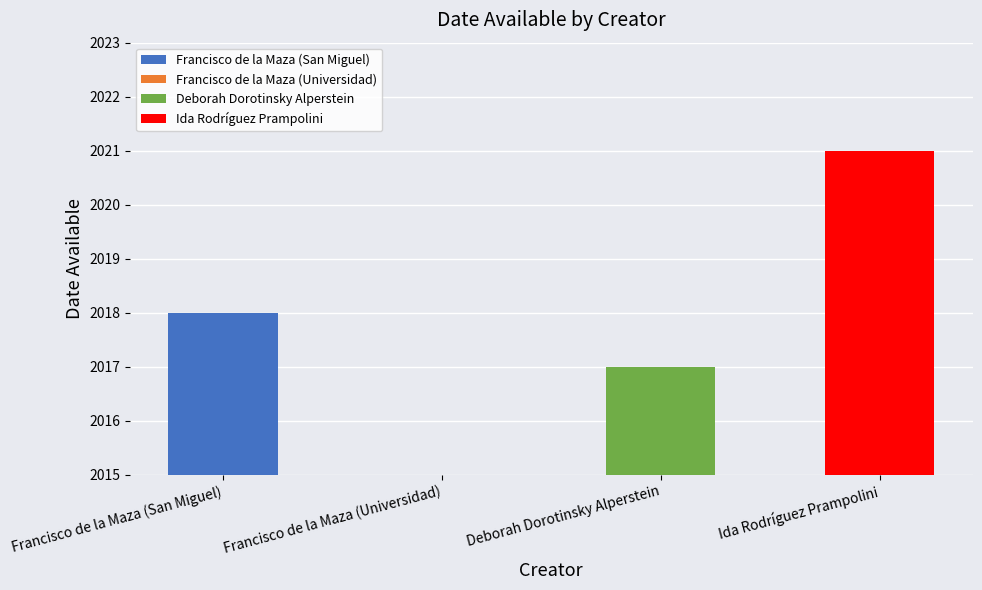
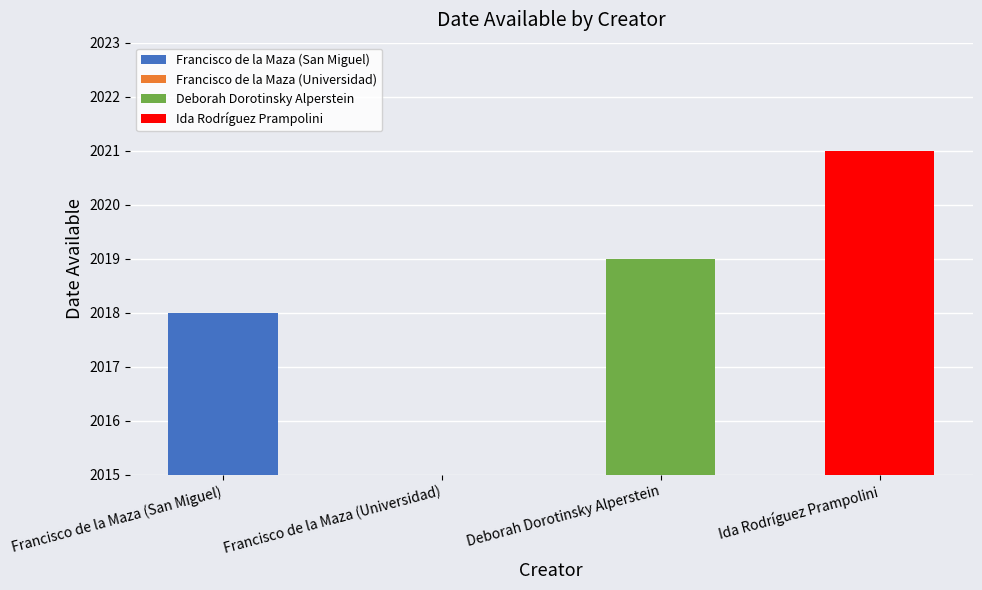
Deborah Dorotinsky Alperstein: 2017 -> 2019
